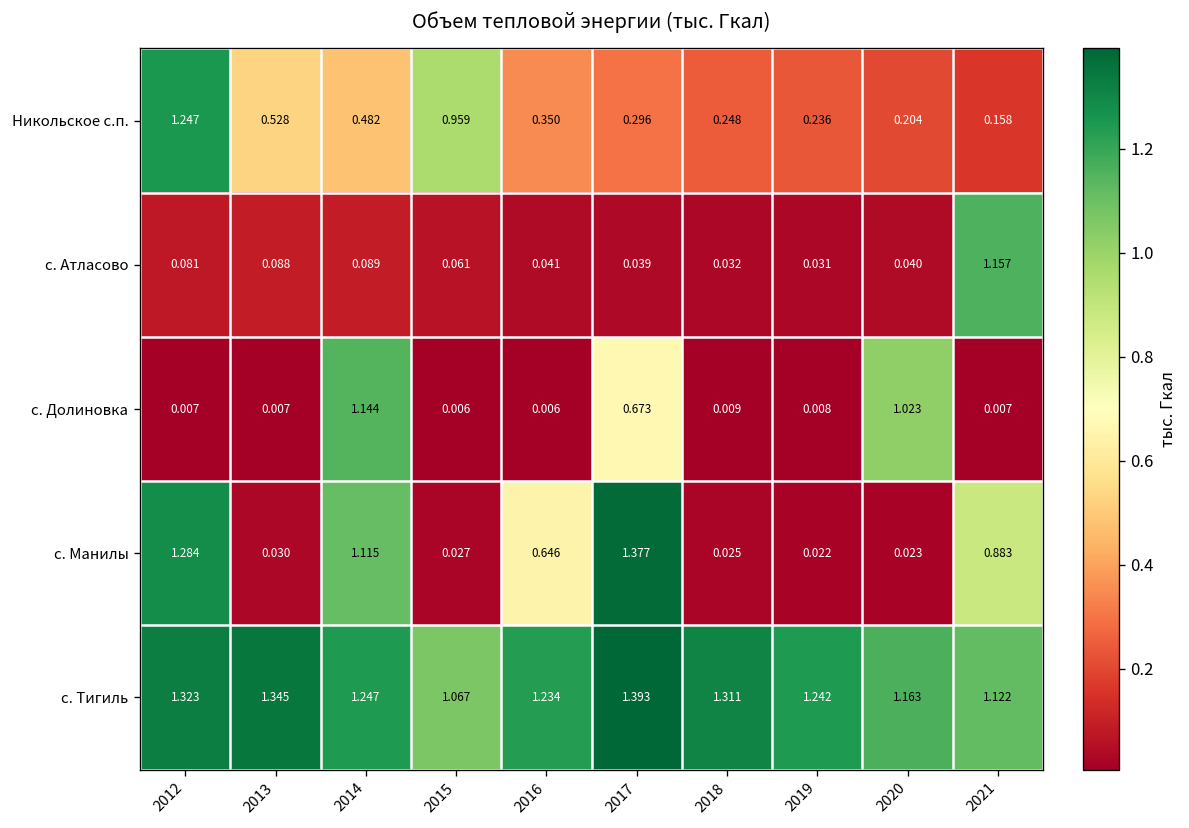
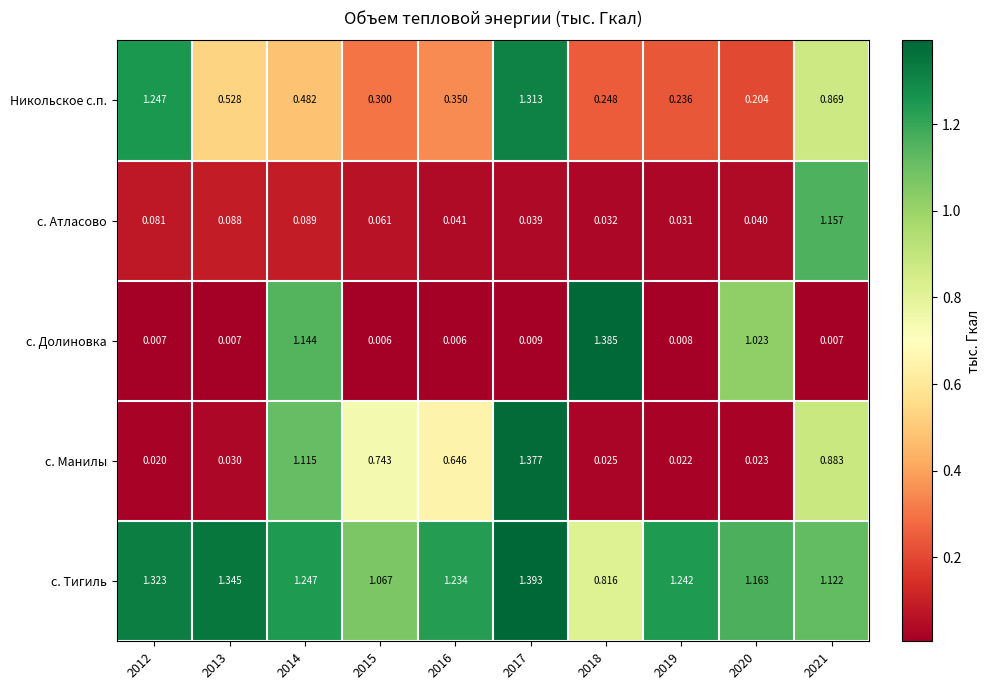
Никольское с.п., 2015: 0.959 -> 0.300
Никольское с.п., 2017: 0.296 -> 1.313
Никольское с.п., 2021: 0.158 -> 0.869
с. Долиновка, 2017: 0.673 -> 0.009
с. Долиновка, 2018: 0.009 -> 1.385
с. Манилы, 2012: 1.284 -> 0.020
с. Манилы, 2015: 0.027 -> 0.743
с. Тигиль, 2018: 1.311 -> 0.816
